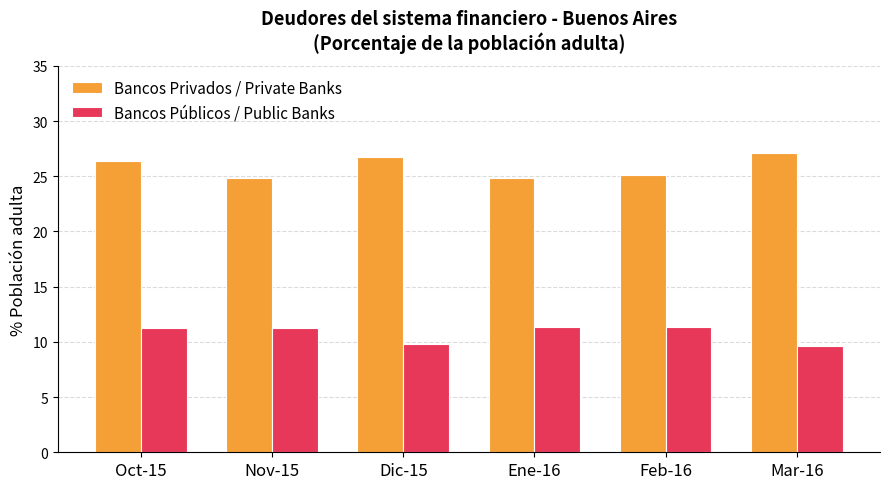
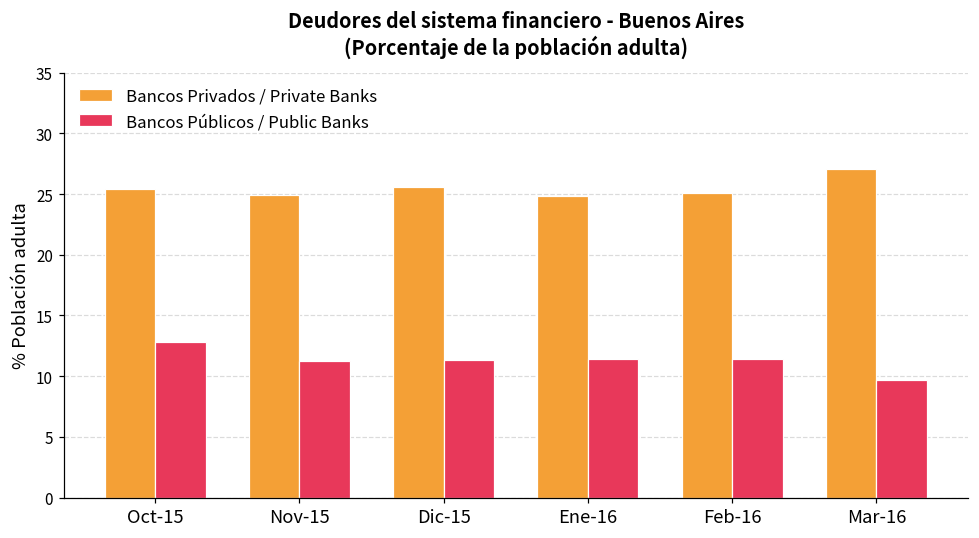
Bancos Privados / Private Banks, Oct-15: 26.3 -> 25.4
Bancos Públicos / Public Banks, Oct-15: 11.2 -> 12.8
Bancos Privados / Private Banks, Dic-15: 26.7 -> 25.6
Bancos Públicos / Public Banks, Dic-15: 9.8 -> 11.4
